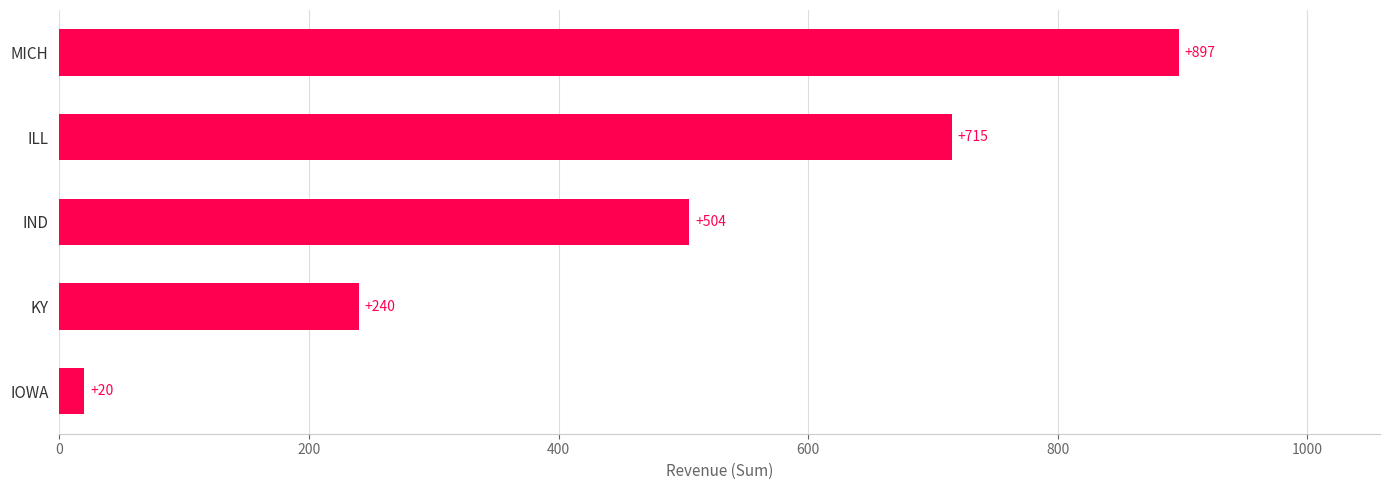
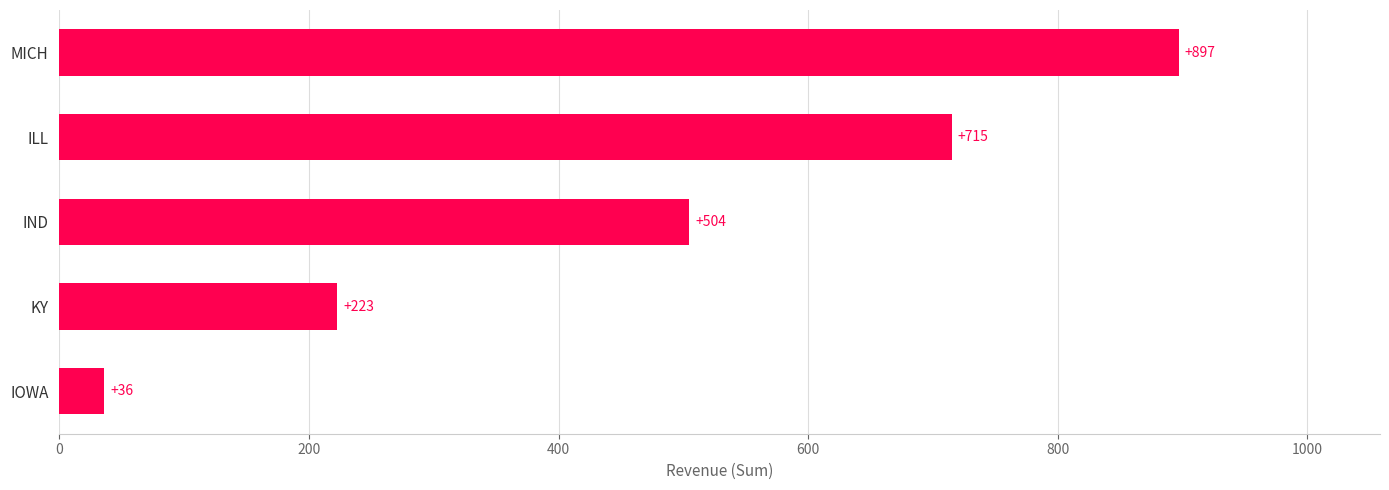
KY: +240 -> +223
IOWA: +20 -> +36
